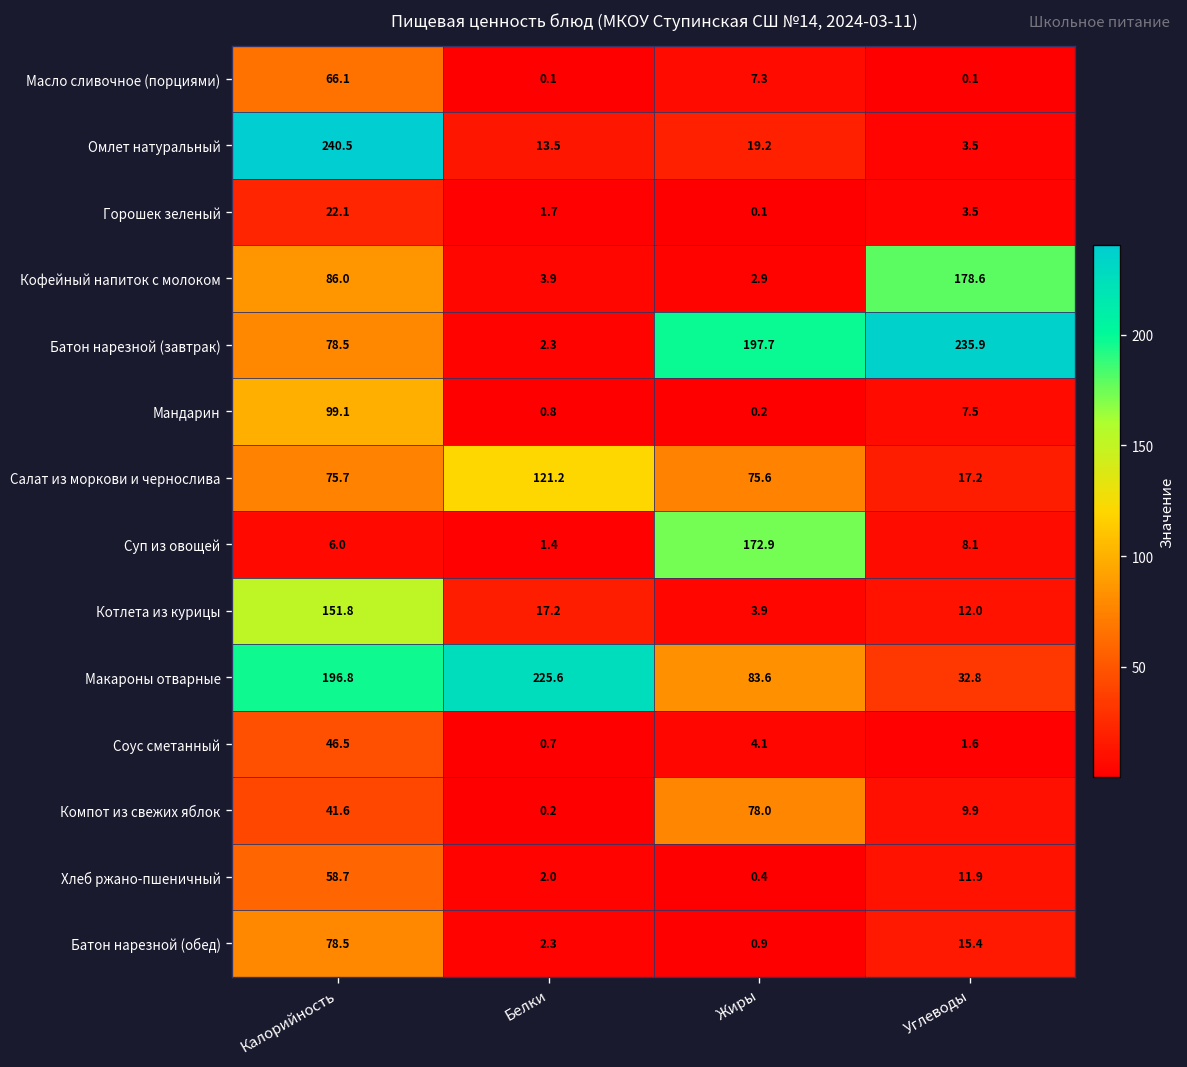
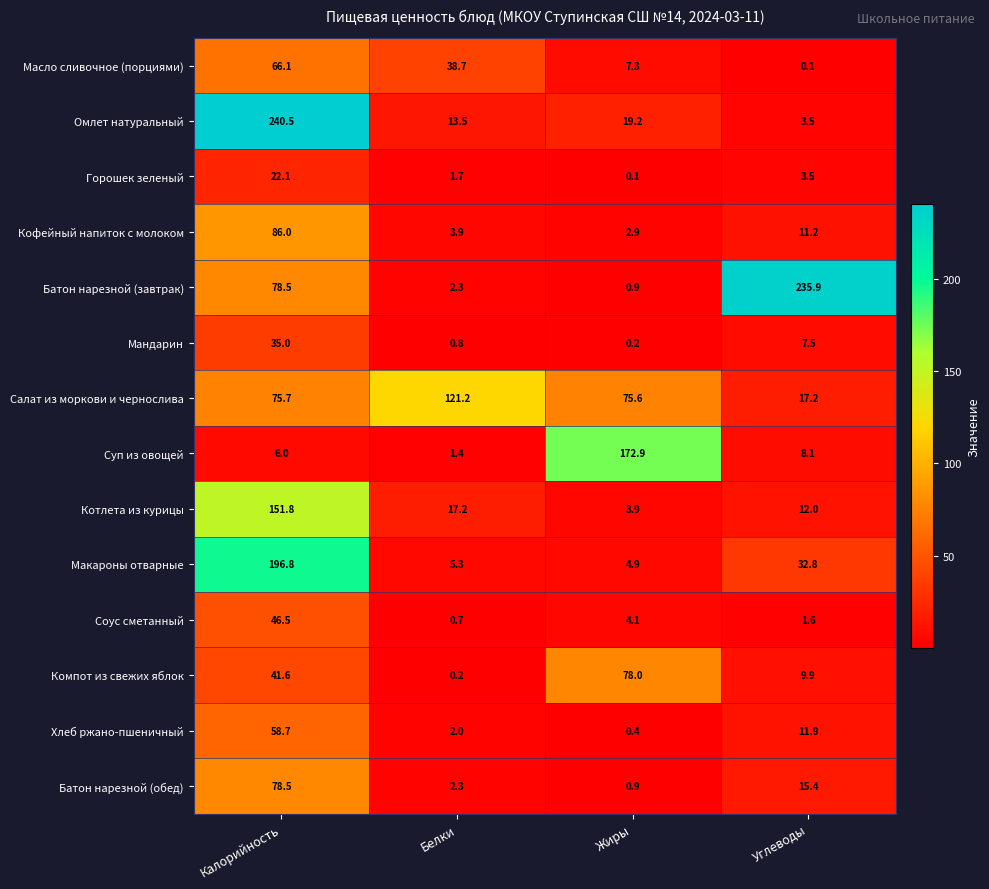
Масло сливочное (порциями), Белки: 0.1 -> 38.7
Кофейный напиток с молоком, Углеводы: 178.6 -> 11.2
Батон нарезной (завтрак), Жиры: 197.7 -> 0.9
Мандарин, Калорийность: 99.1 -> 35.0
Макароны отварные, Белки: 225.6 -> 5.3
Макароны отварные, Жиры: 83.6 -> 4.9
